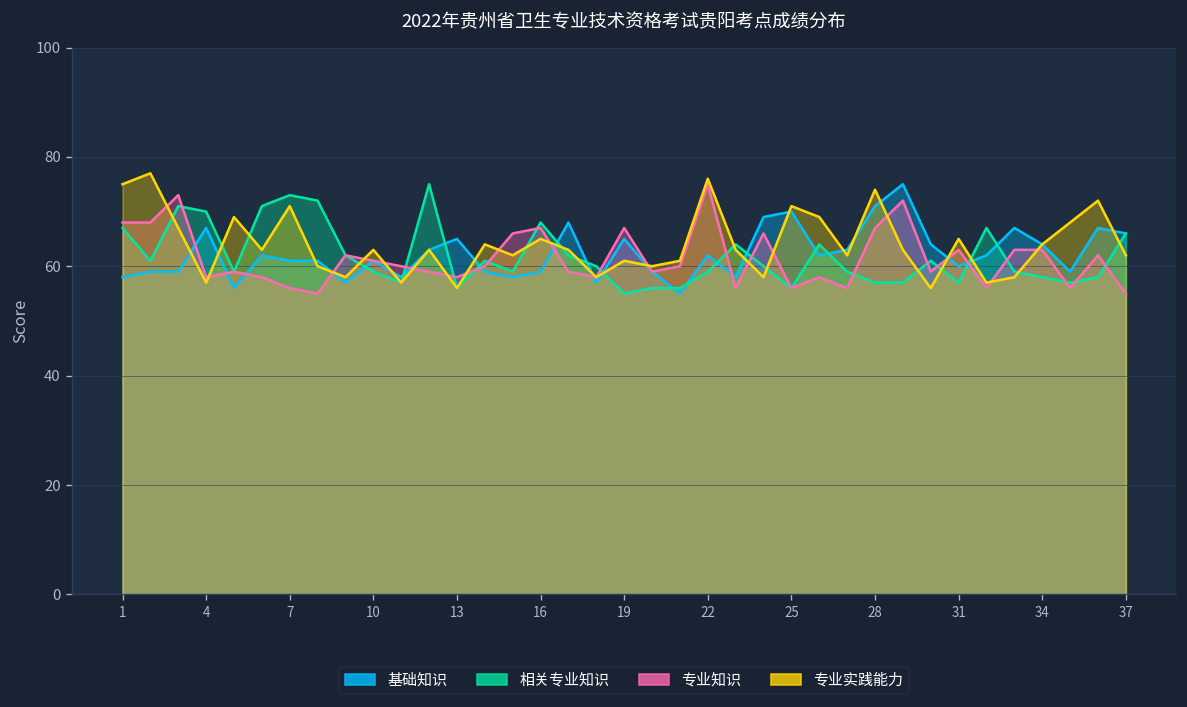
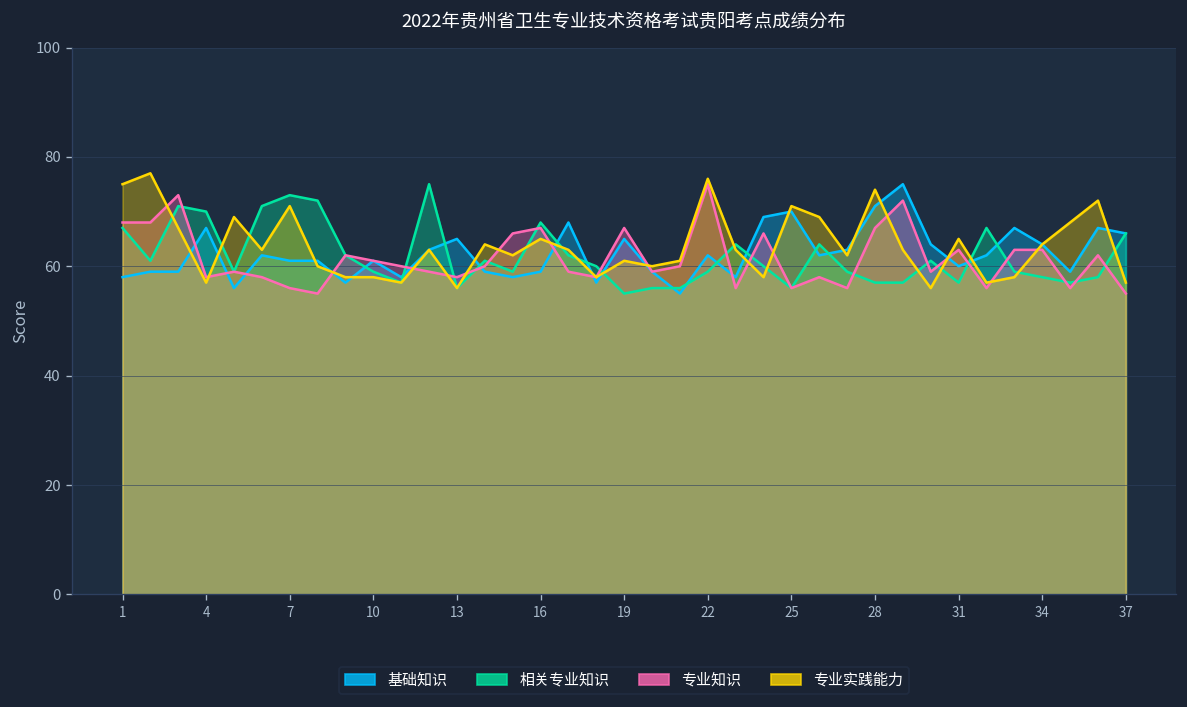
专业实践能力, 10: 63 -> 58
专业实践能力, 37: 62 -> 57
